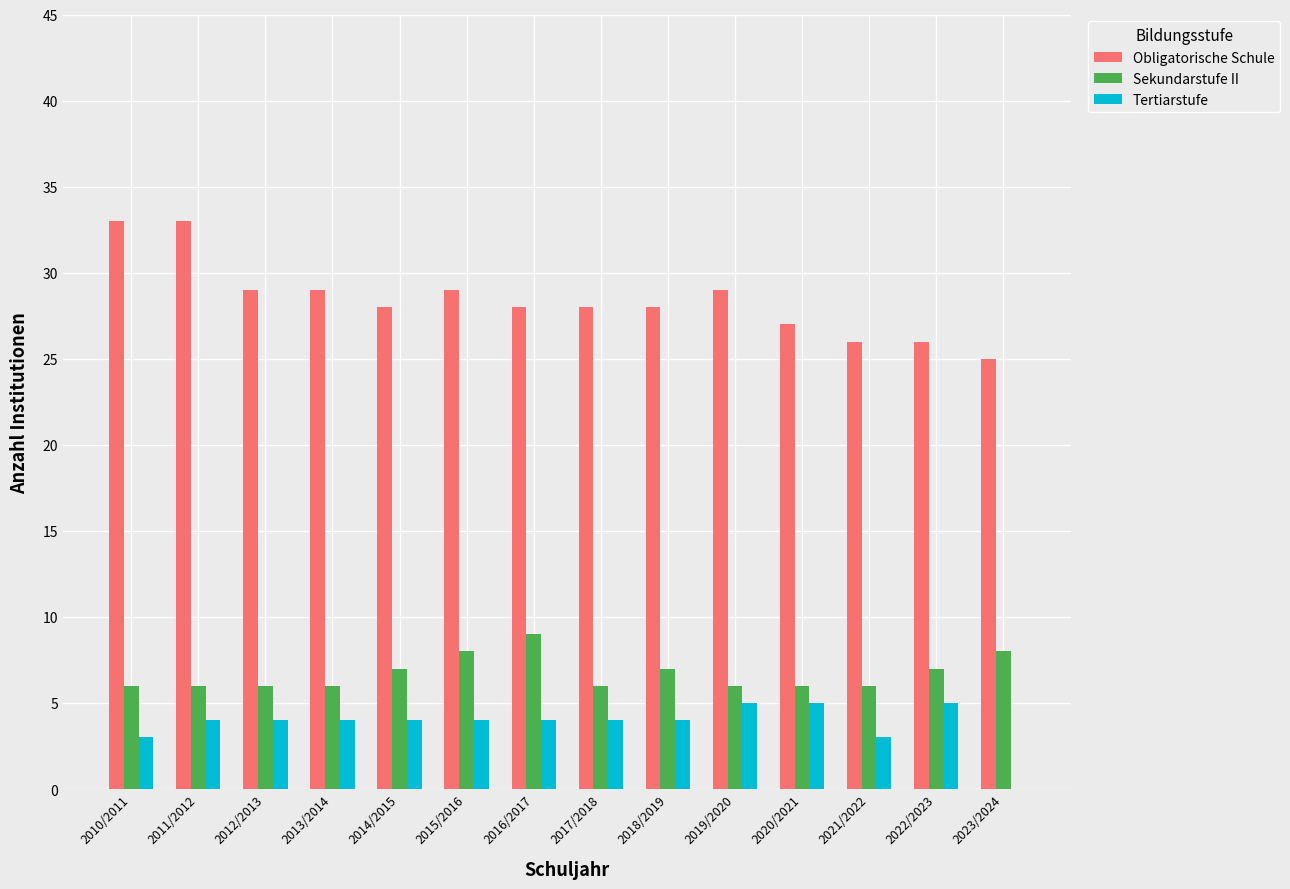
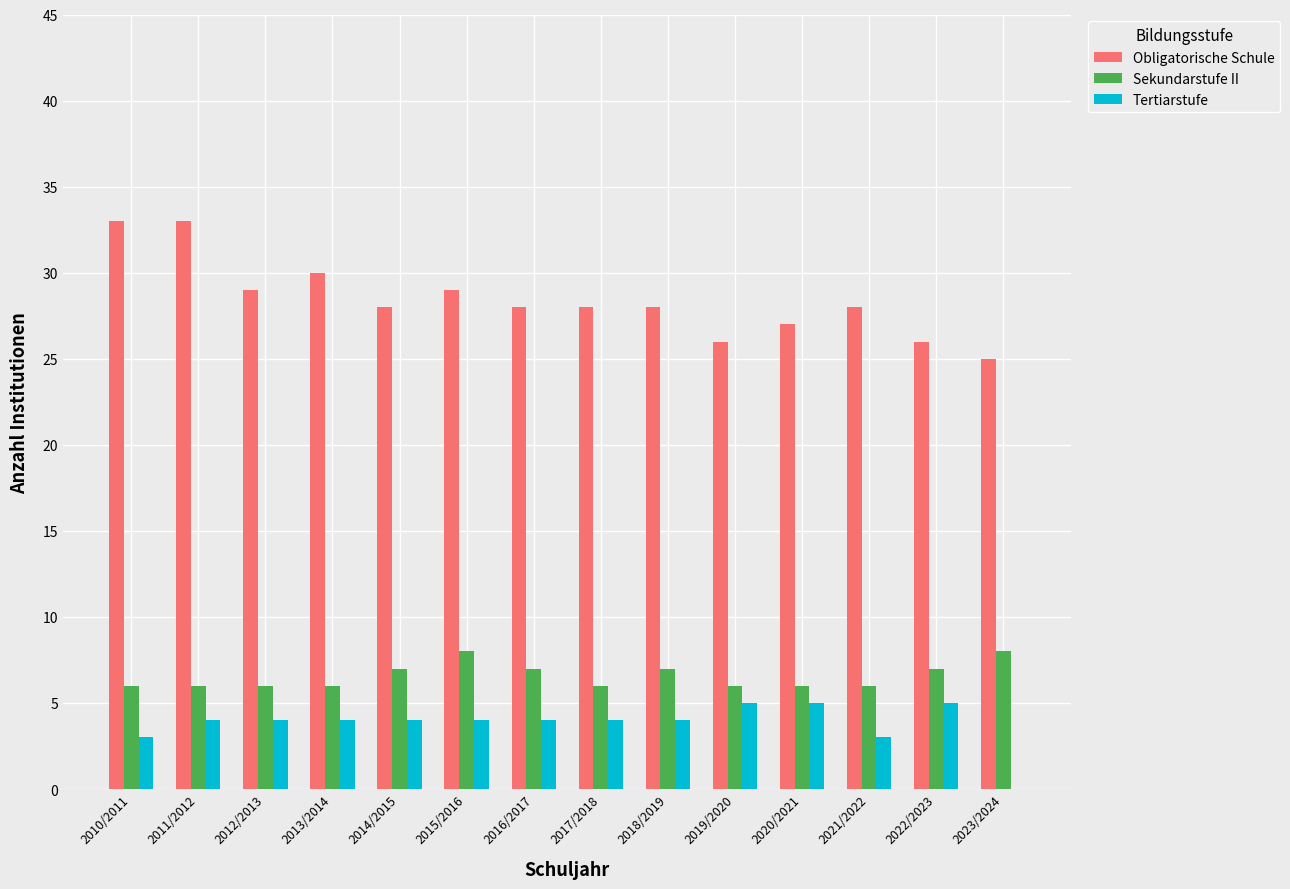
Obligatorische Schule, 2013/2014: 29 -> 30
Sekundarstufe II, 2016/2017: 9 -> 7
Obligatorische Schule, 2019/2020: 29 -> 26
Obligatorische Schule, 2021/2022: 26 -> 28
